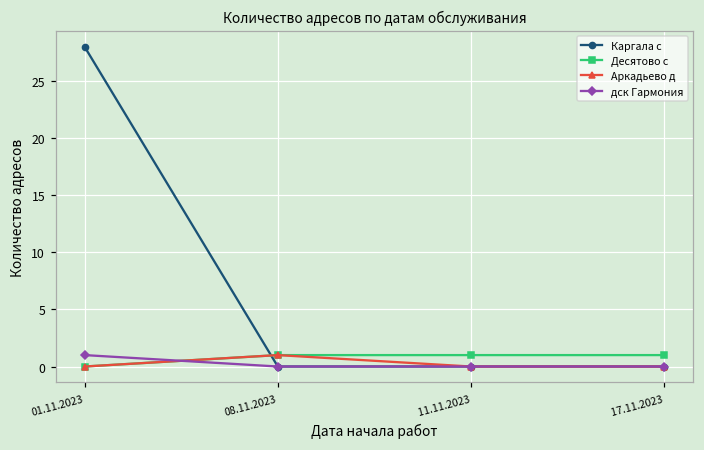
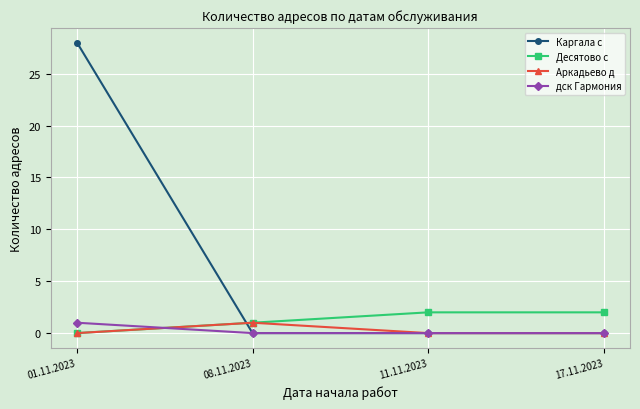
Десятово с, 11.11.2023: 1 -> 2
Десятово с, 17.11.2023: 1 -> 2
